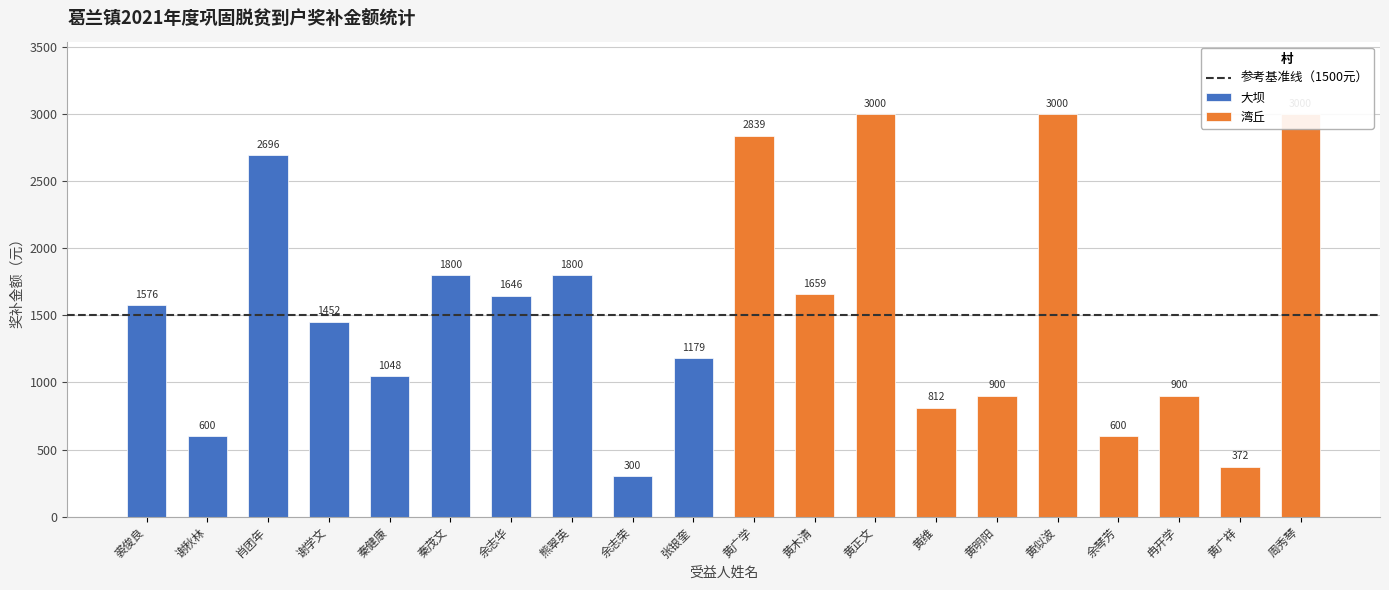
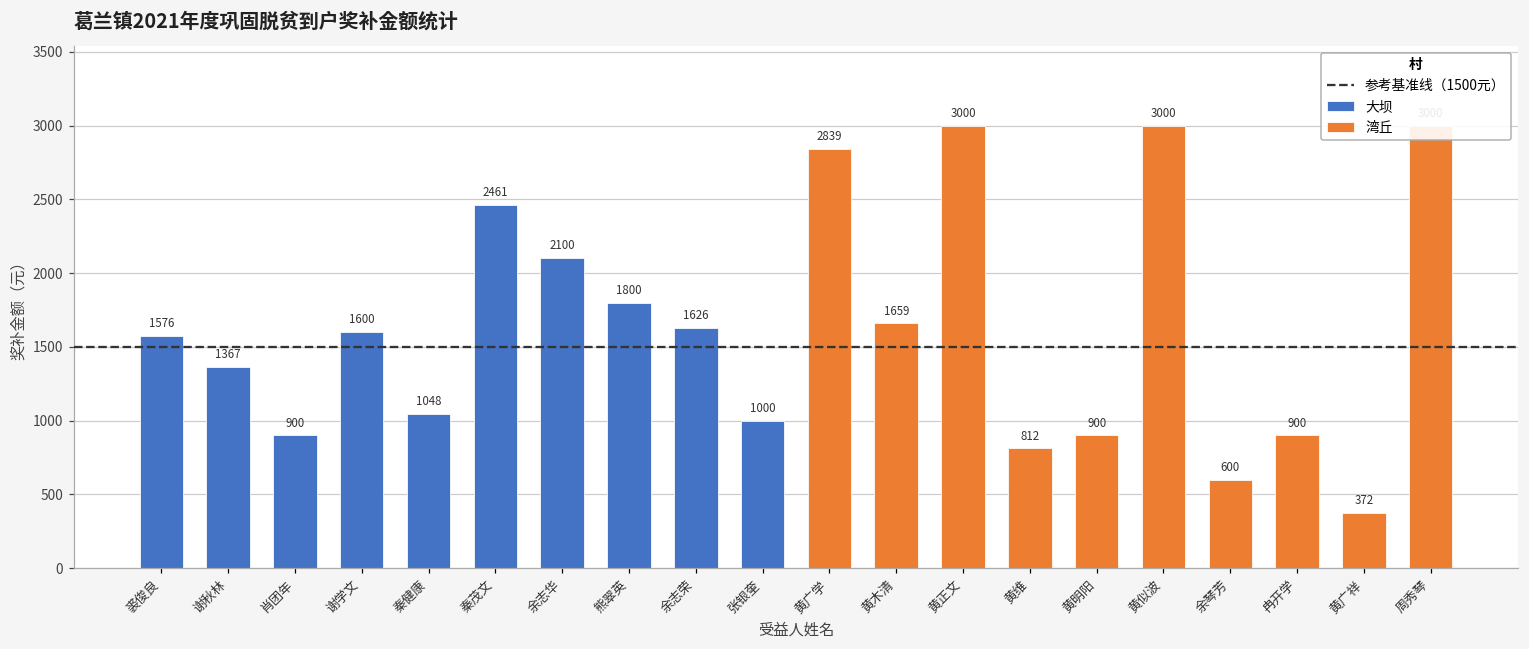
谢秋林: 600 -> 1367
肖团年: 2696 -> 900
谢学文: 1452 -> 1600
秦茂文: 1800 -> 2461
余志华: 1646 -> 2100
余志荣: 300 -> 1626
张银奎: 1179 -> 1000
